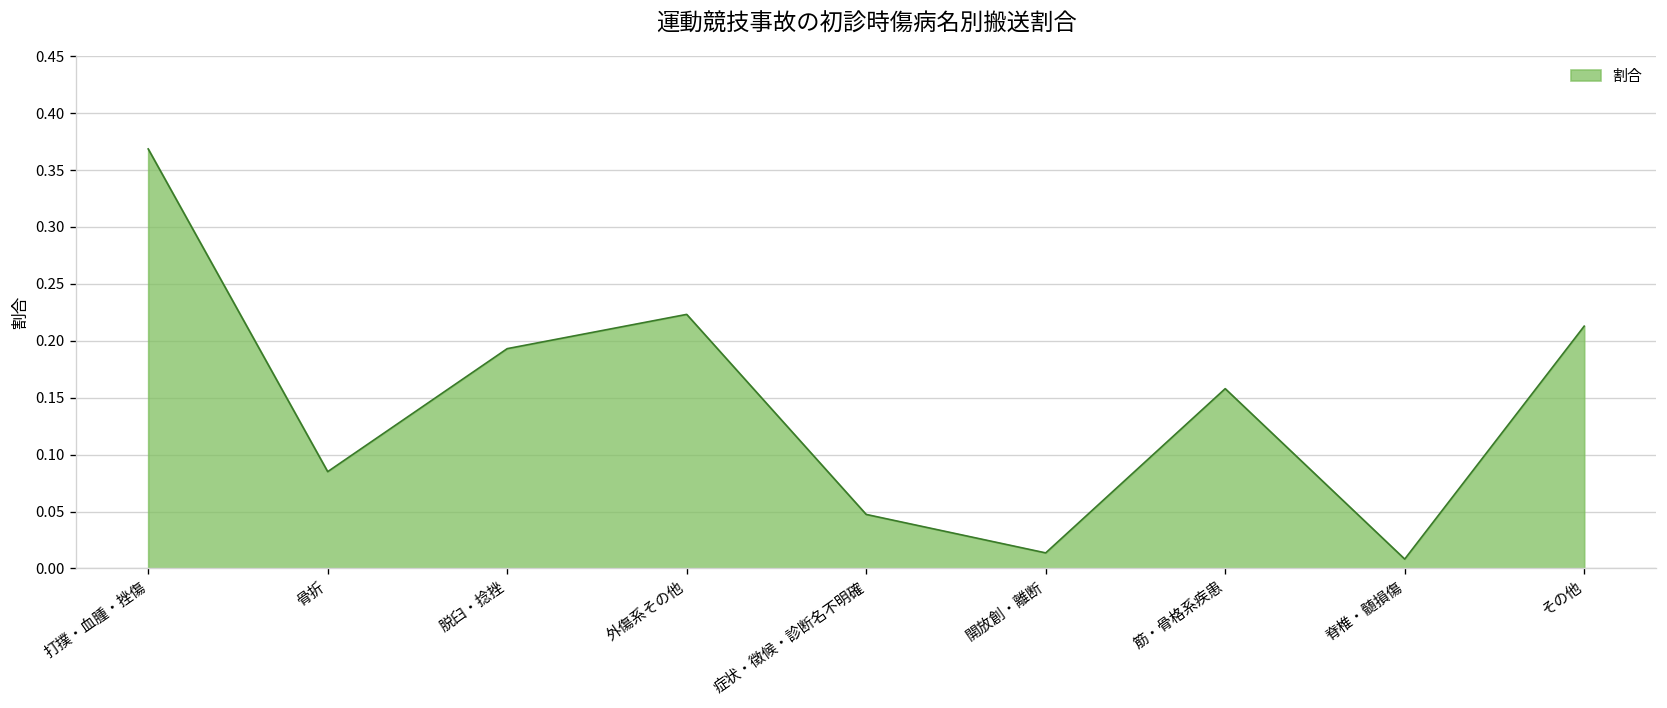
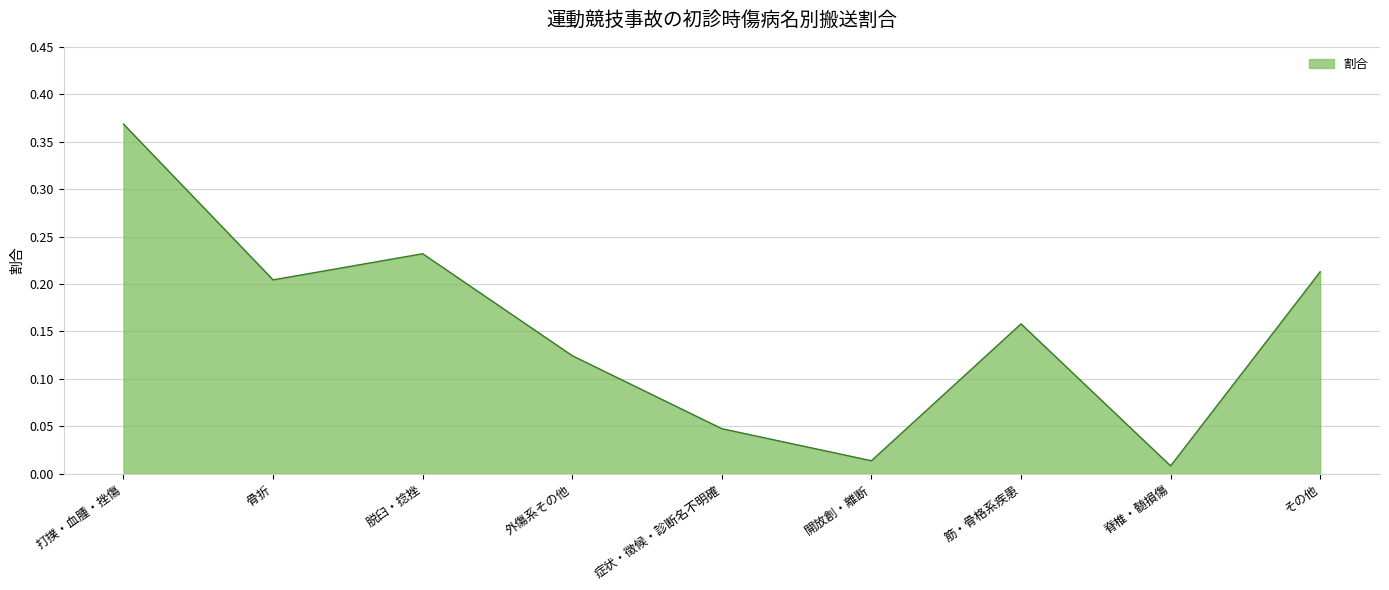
骨折: 0.09 -> 0.20
脱臼・捻挫: 0.19 -> 0.23
外傷系その他: 0.22 -> 0.12
